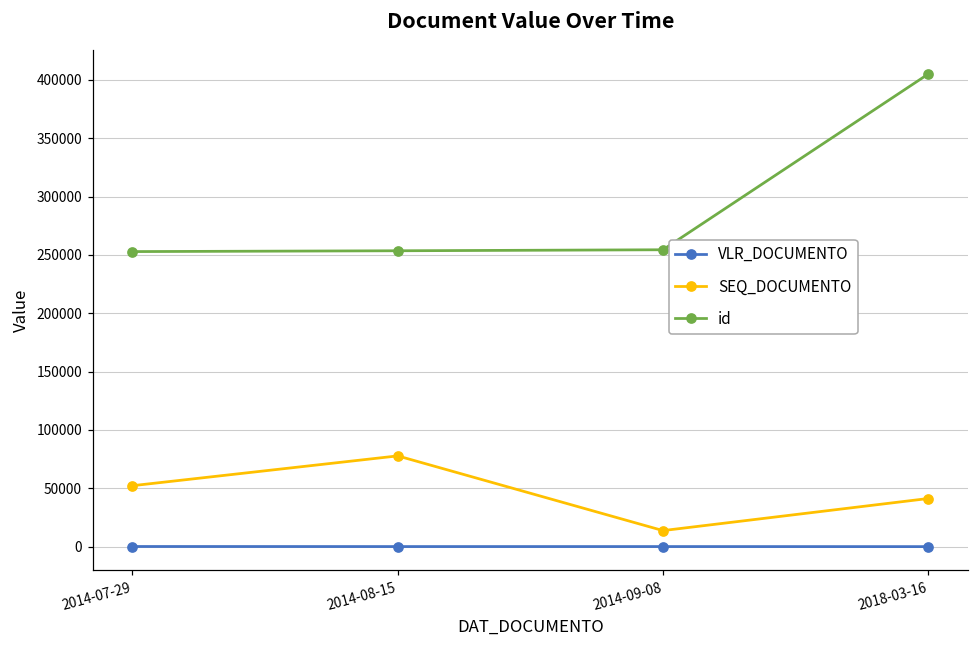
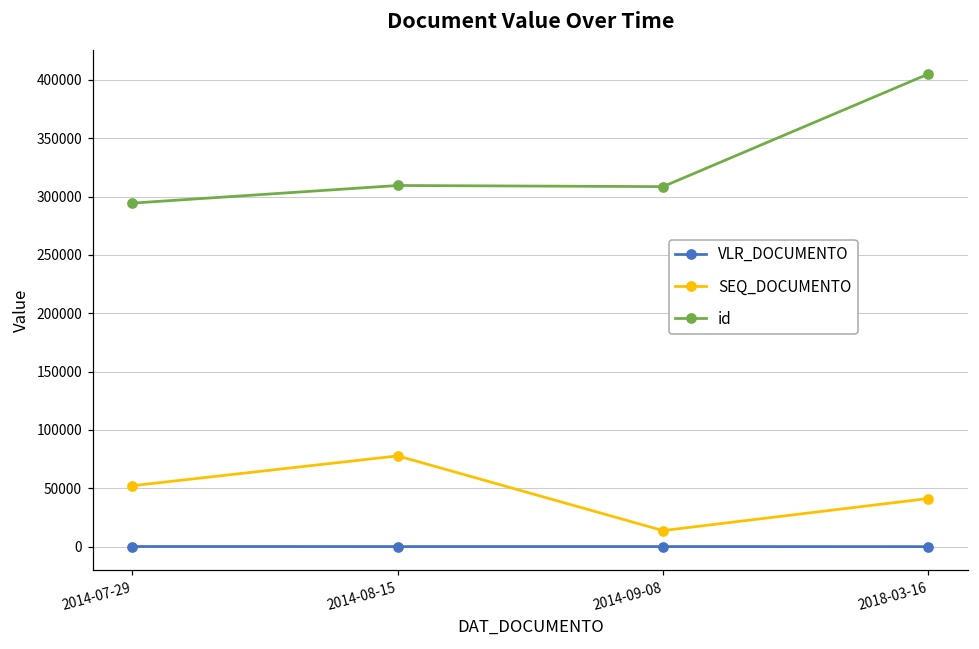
id, 2014-07-29: 253000 -> 294000
id, 2014-08-15: 254000 -> 310000
id, 2014-09-08: 254000 -> 309000
